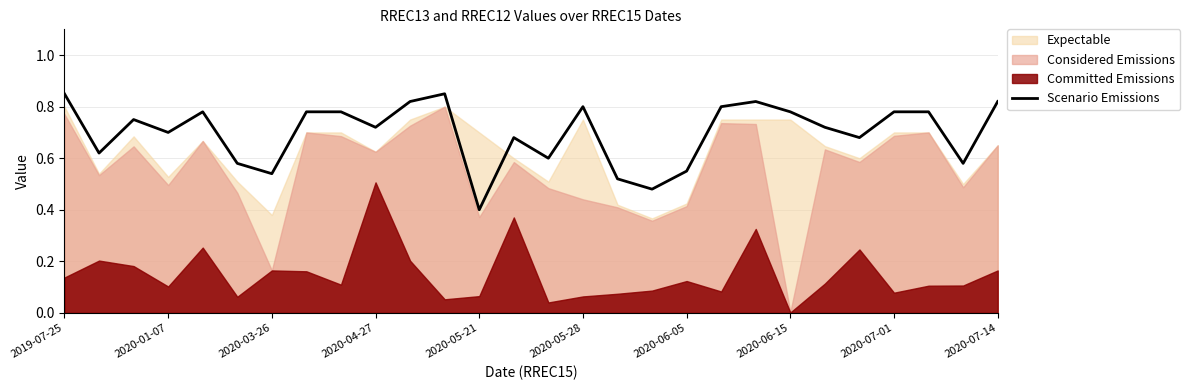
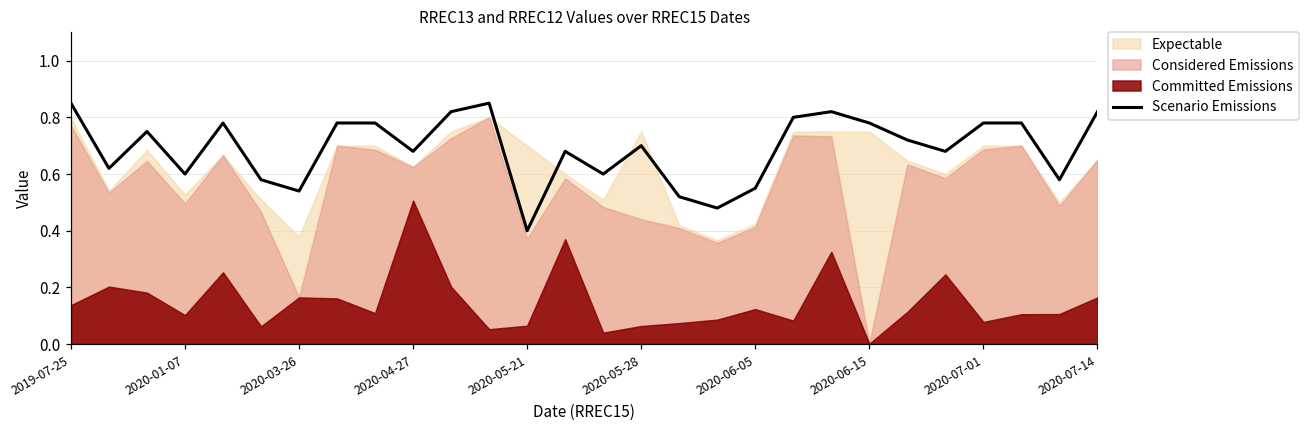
Scenario Emissions, 2020-01-07: 0.7 -> 0.6
Scenario Emissions, 2020-04-27: 0.72 -> 0.68
Scenario Emissions, 2020-05-28: 0.8 -> 0.7
